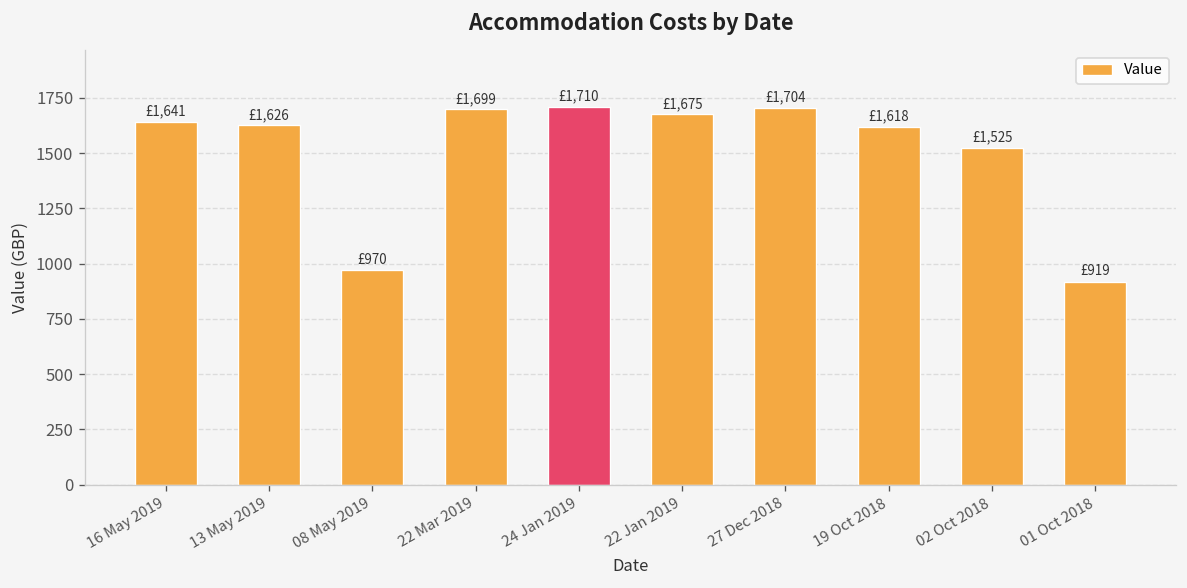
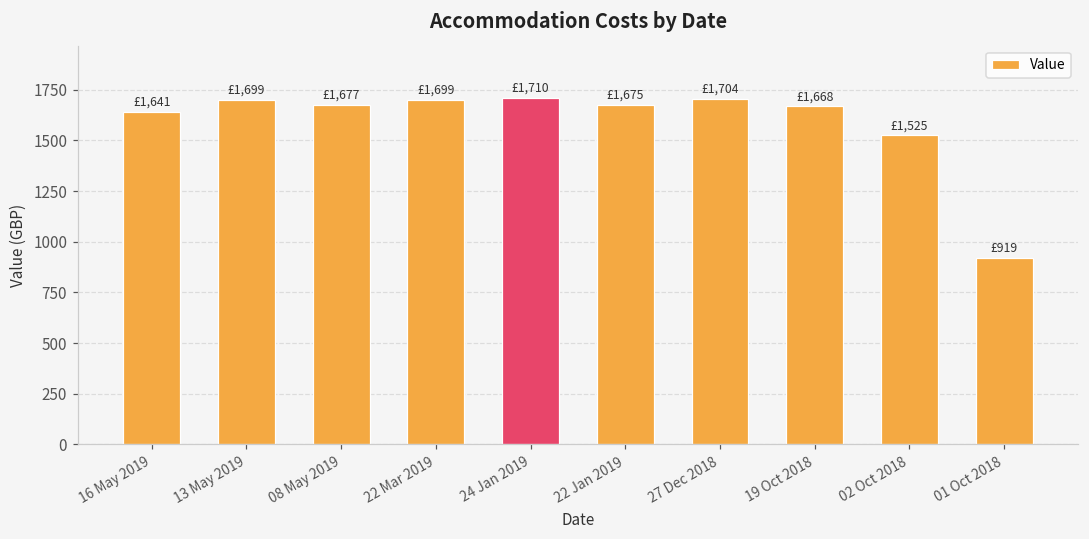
13 May 2019: £1,626 -> £1,699
08 May 2019: £970 -> £1,677
19 Oct 2018: £1,618 -> £1,668
